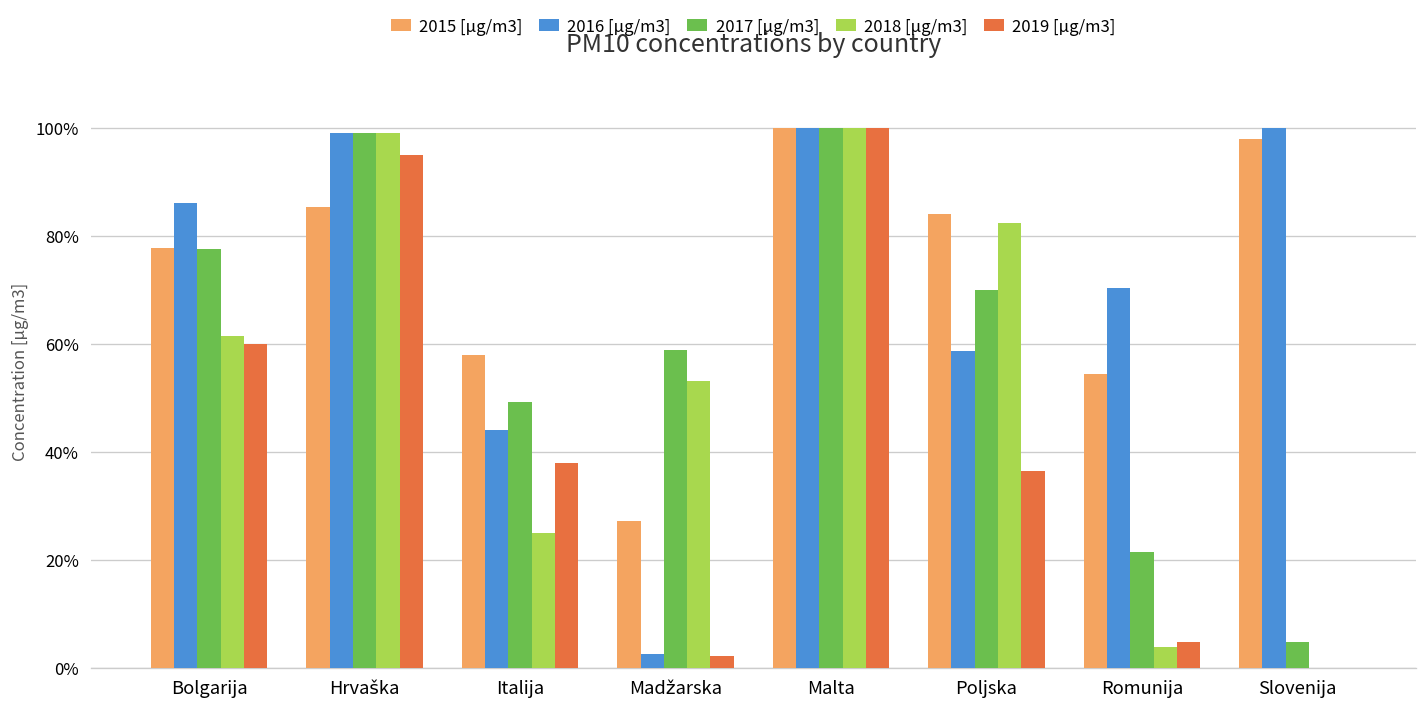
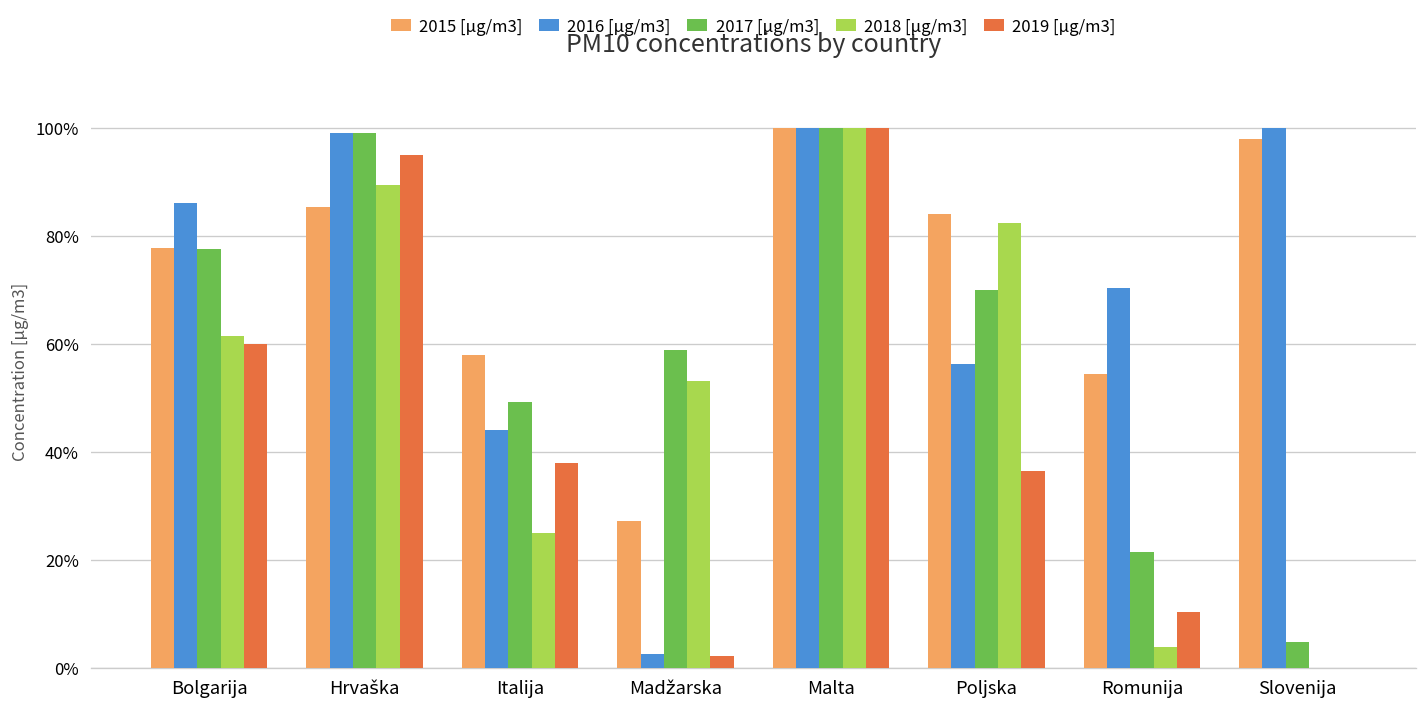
2018 [µg/m3], Hrvaška: 99% -> 90%
2016 [µg/m3], Poljska: 59% -> 56%
2019 [µg/m3], Romunija: 5% -> 10%
